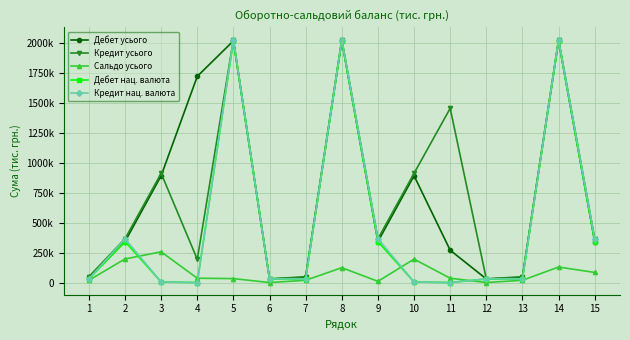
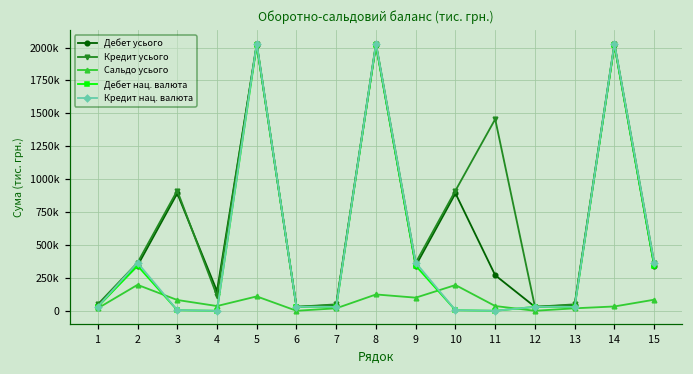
Сальдо усього, 3: 260000 -> 80000
Дебет усього, 4: 1720000 -> 150000
Кредит усього, 4: 190000 -> 110000
Сальдо усього, 5: 30000 -> 110000
Сальдо усього, 9: 10000 -> 100000
Сальдо усього, 14: 130000 -> 30000
